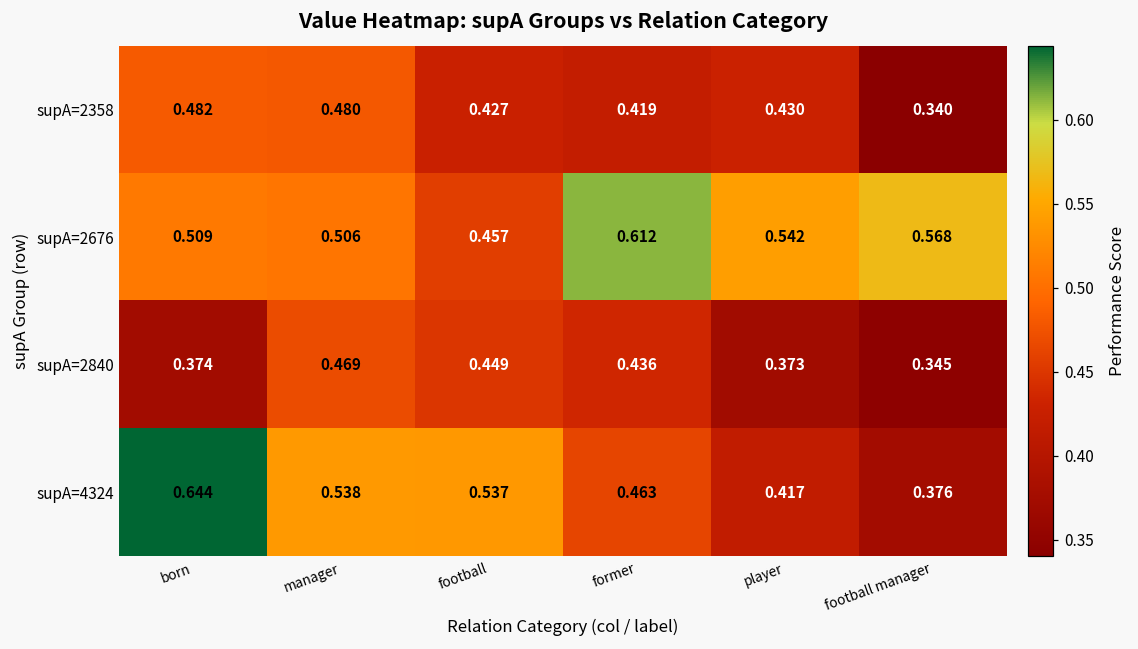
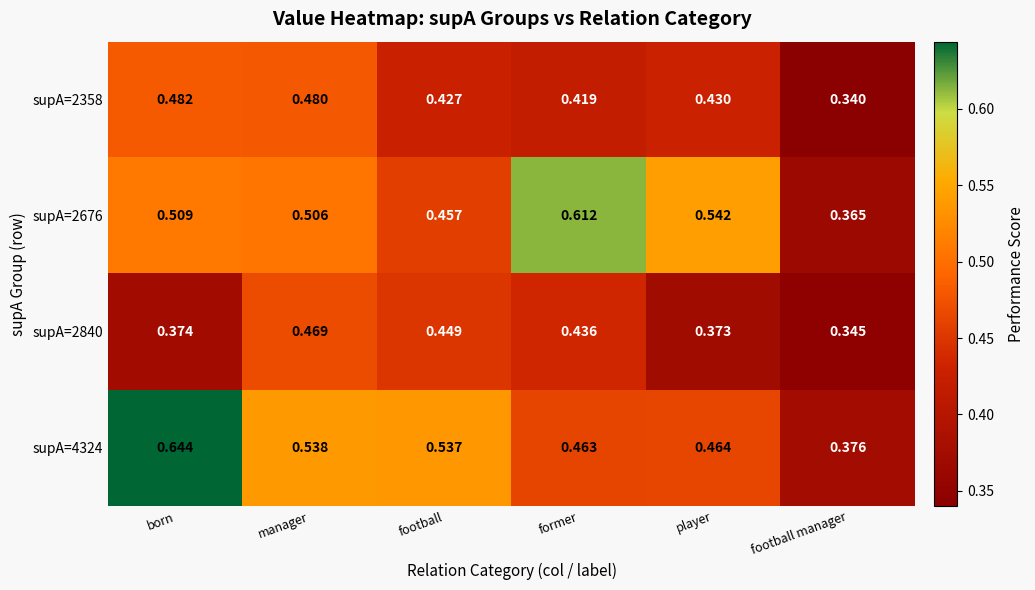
supA=2676, football manager: 0.568 -> 0.365
supA=4324, player: 0.417 -> 0.464
